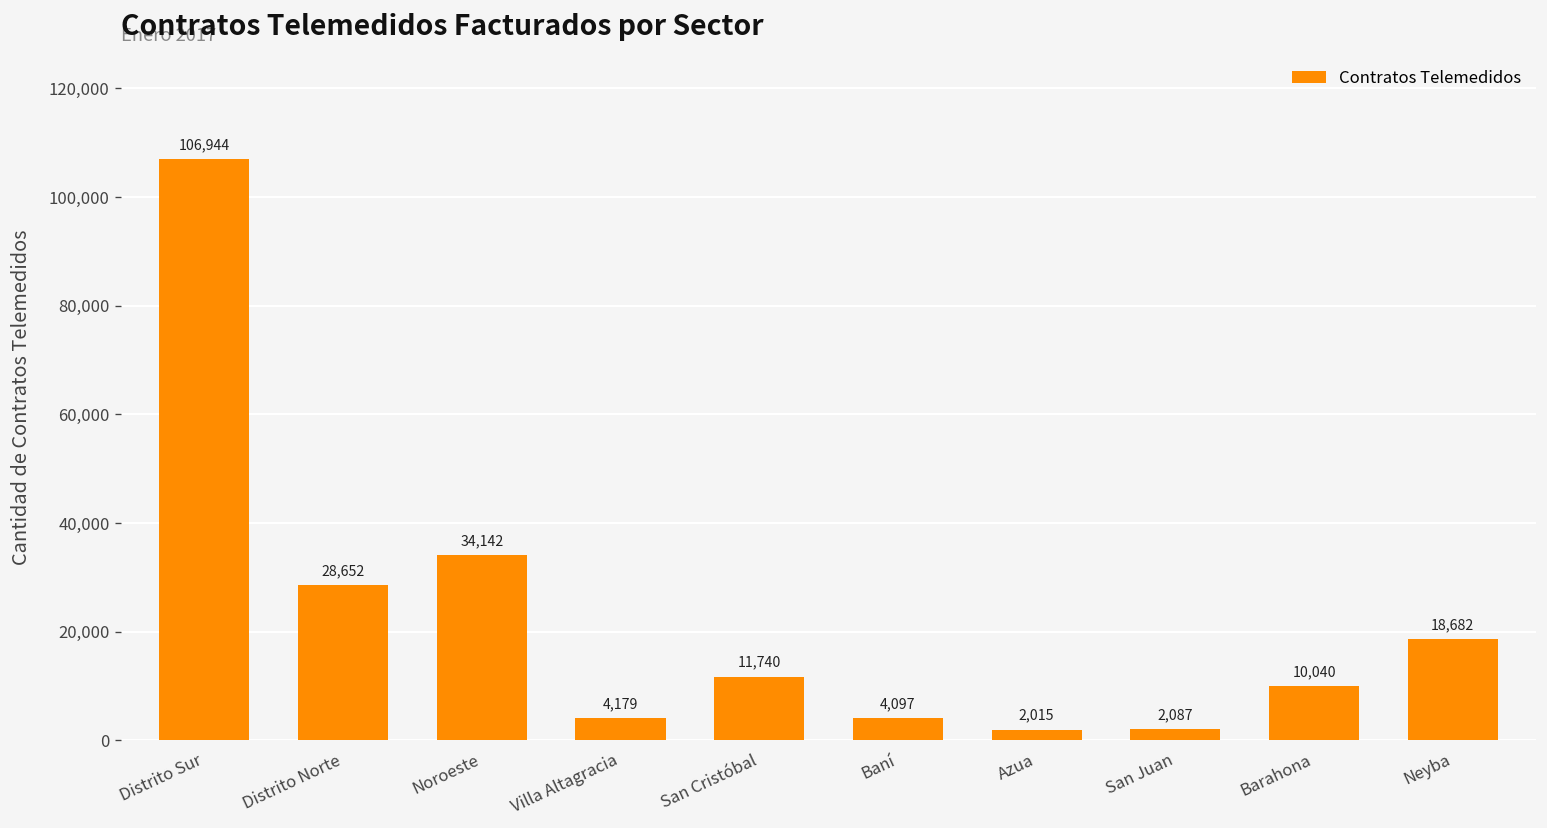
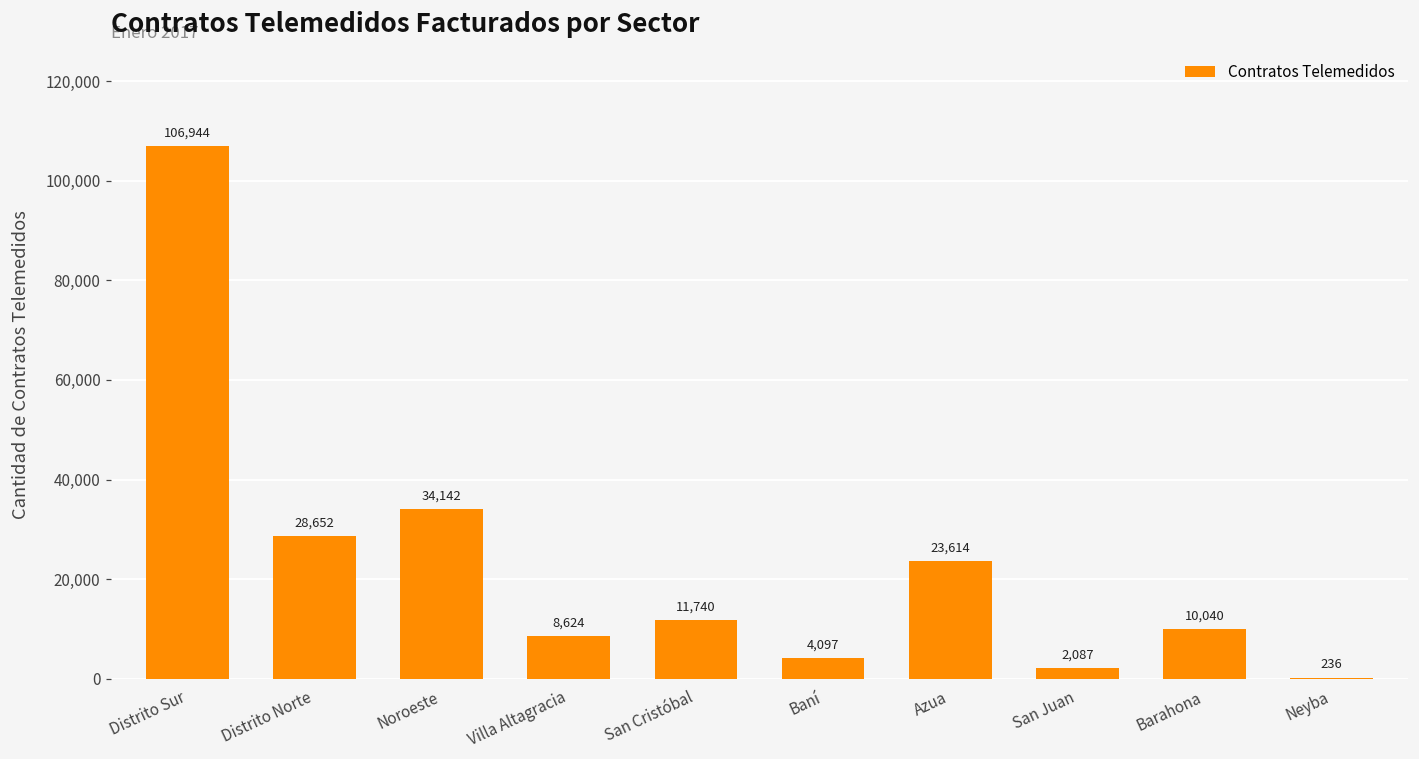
Villa Altagracia: 4,179 -> 8,624
Azua: 2,015 -> 23,614
Neyba: 18,682 -> 236
